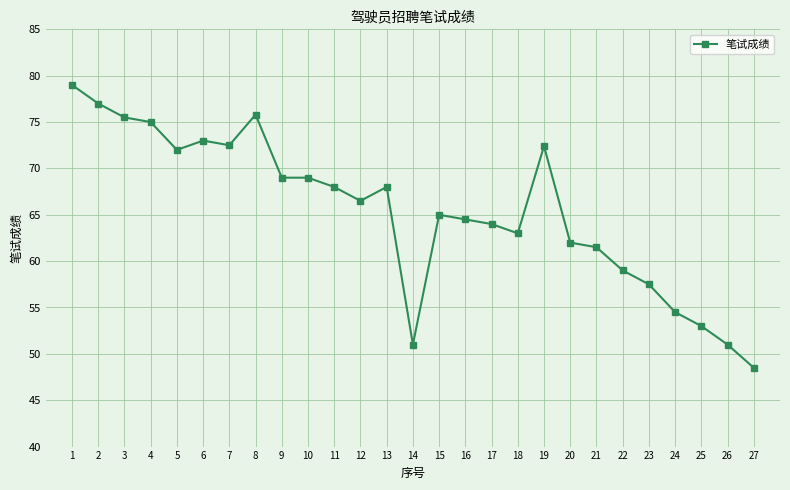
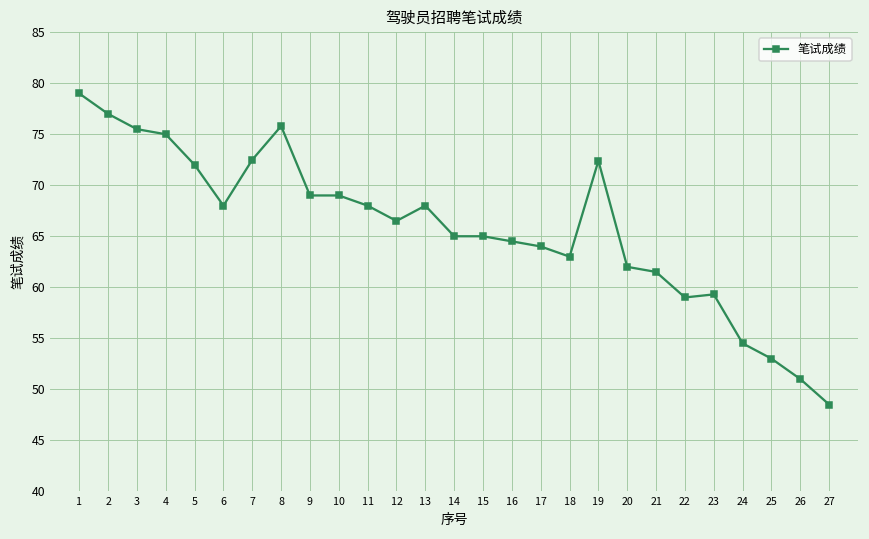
6: 73 -> 68
14: 51 -> 65
23: 58 -> 59
